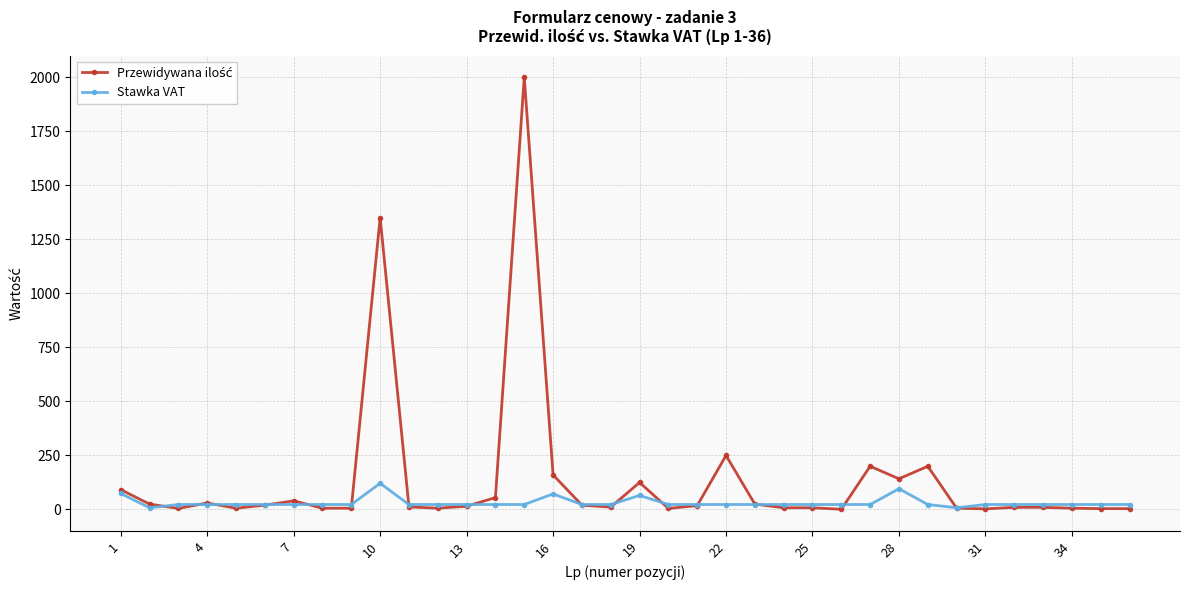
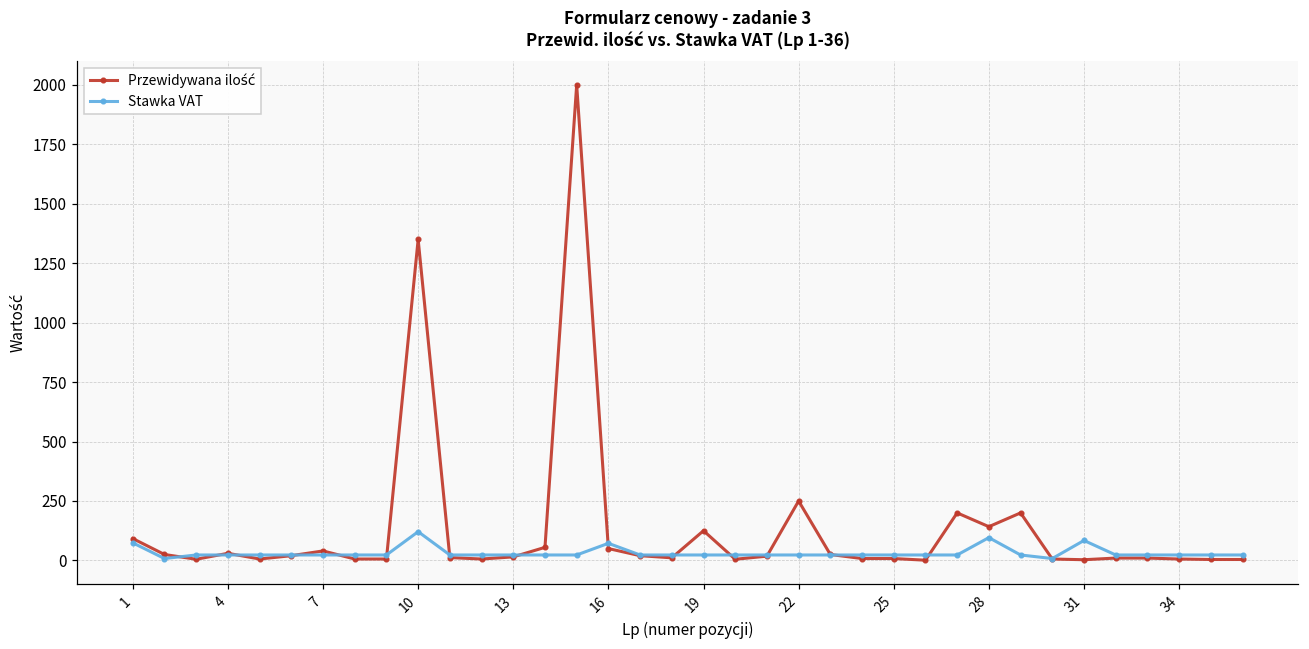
Przewidywana ilość, 16: 160 -> 50
Stawka VAT, 19: 70 -> 20
Stawka VAT, 31: 20 -> 80
